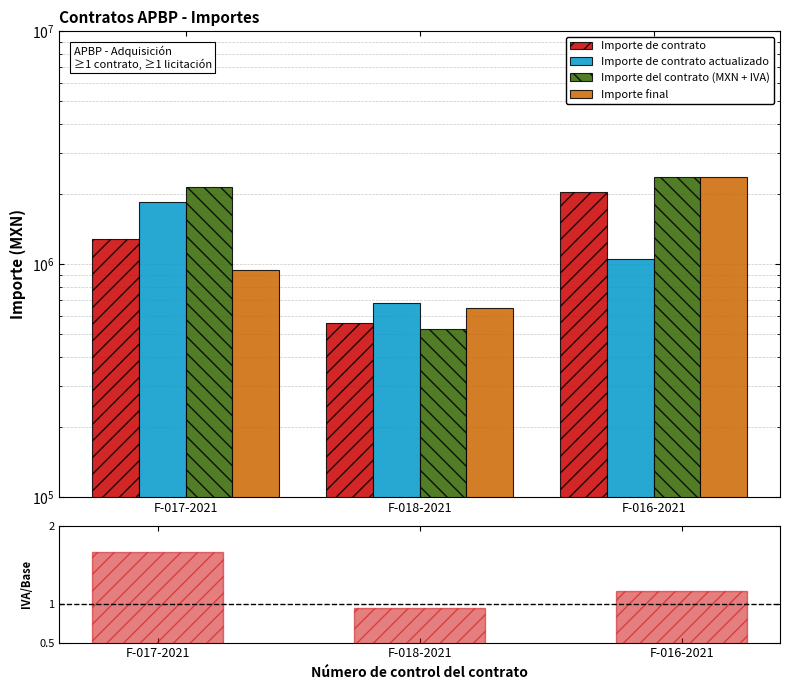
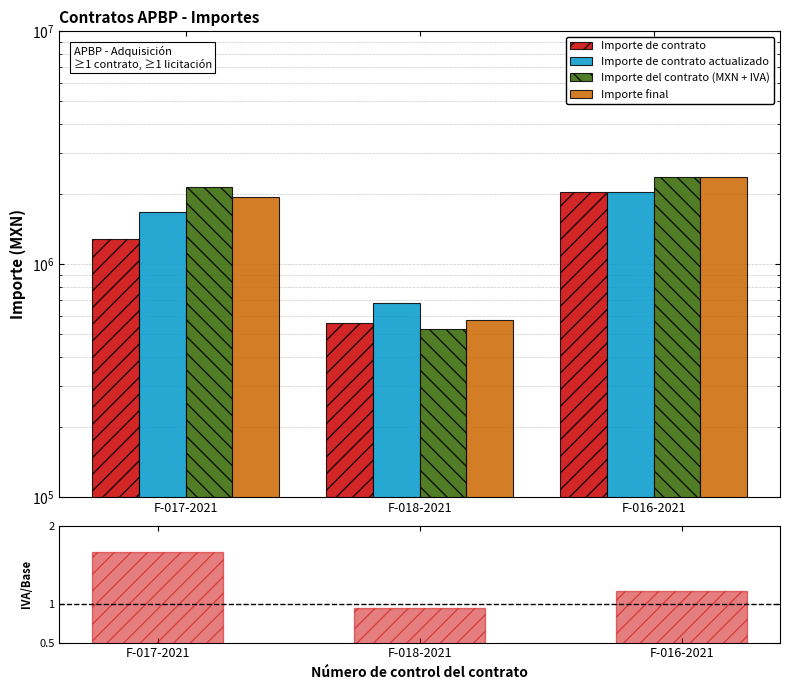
Contratos APBP - Importes, Importe de contrato actualizado, F-017-2021: 1800000 -> 1700000
Contratos APBP - Importes, Importe final, F-017-2021: 940000 -> 1900000
Contratos APBP - Importes, Importe final, F-018-2021: 650000 -> 580000
Contratos APBP - Importes, Importe de contrato actualizado, F-016-2021: 1100000 -> 2000000
